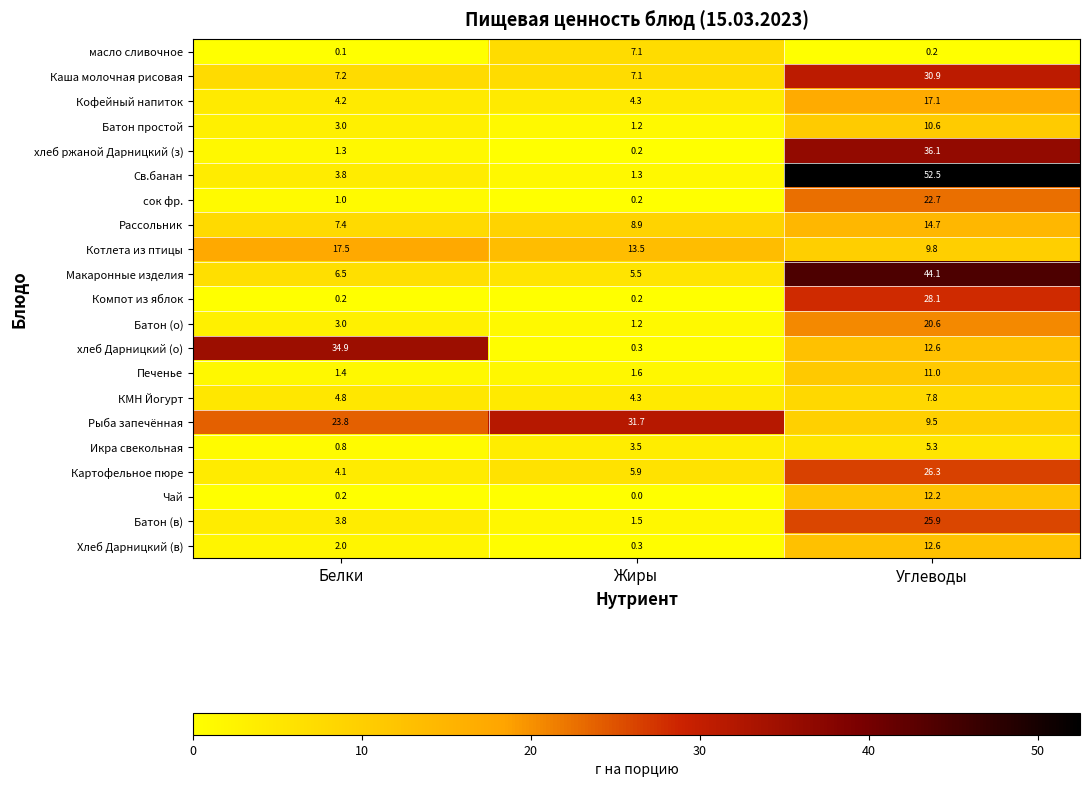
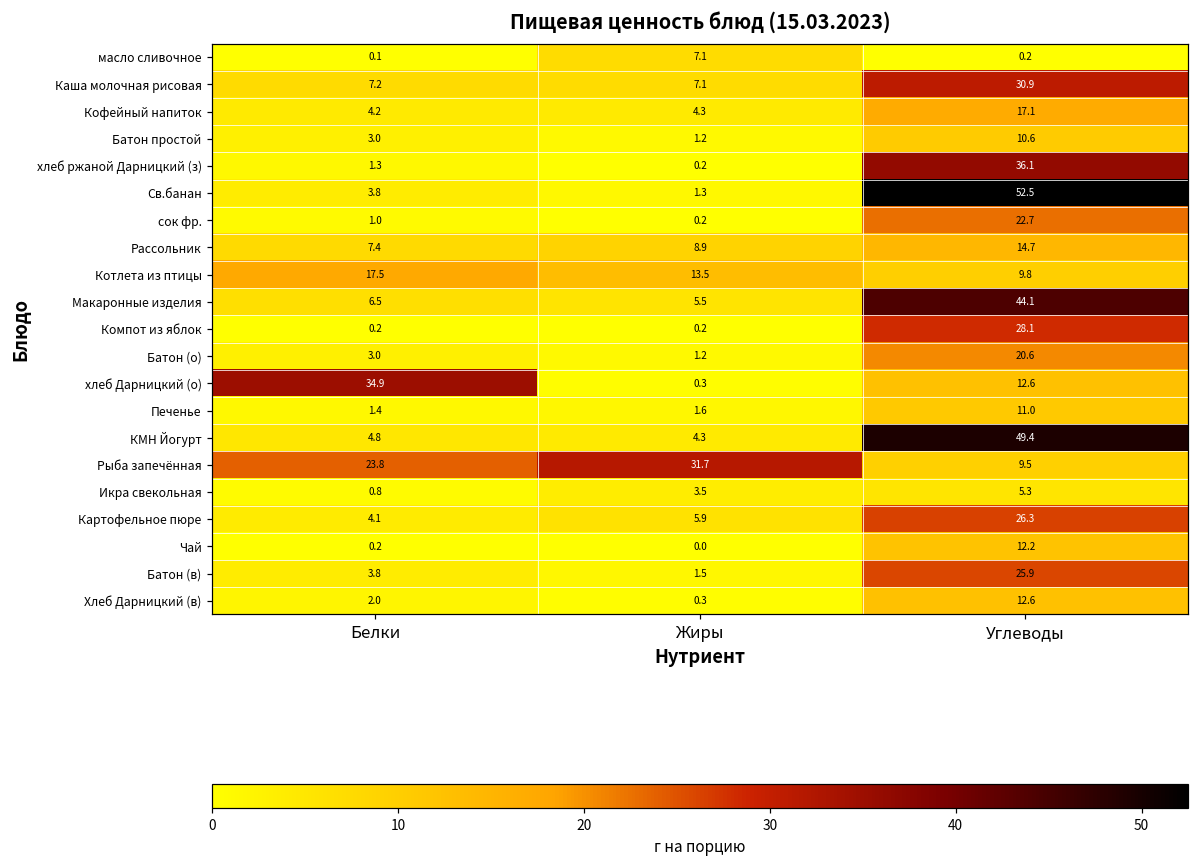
КМН Йогурт, Углеводы: 7.8 -> 49.4
